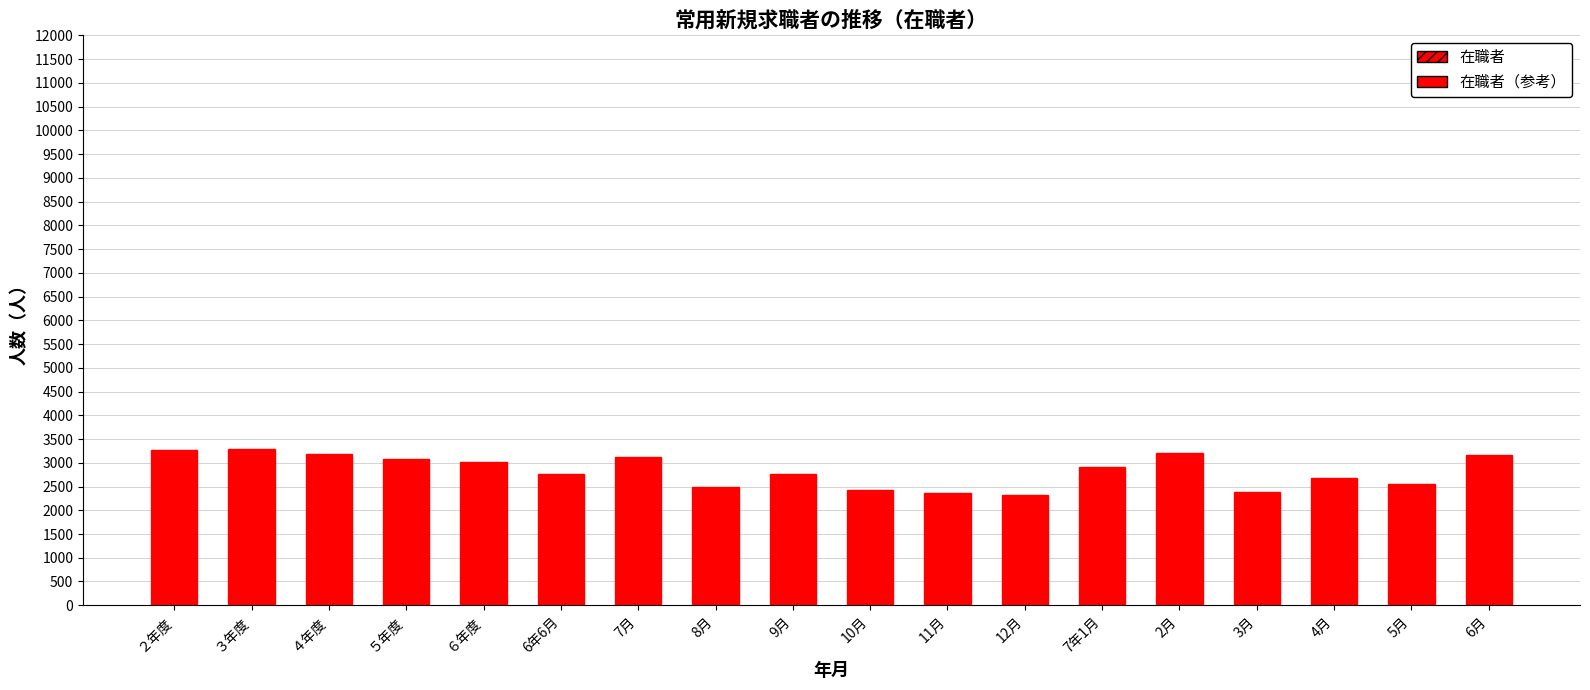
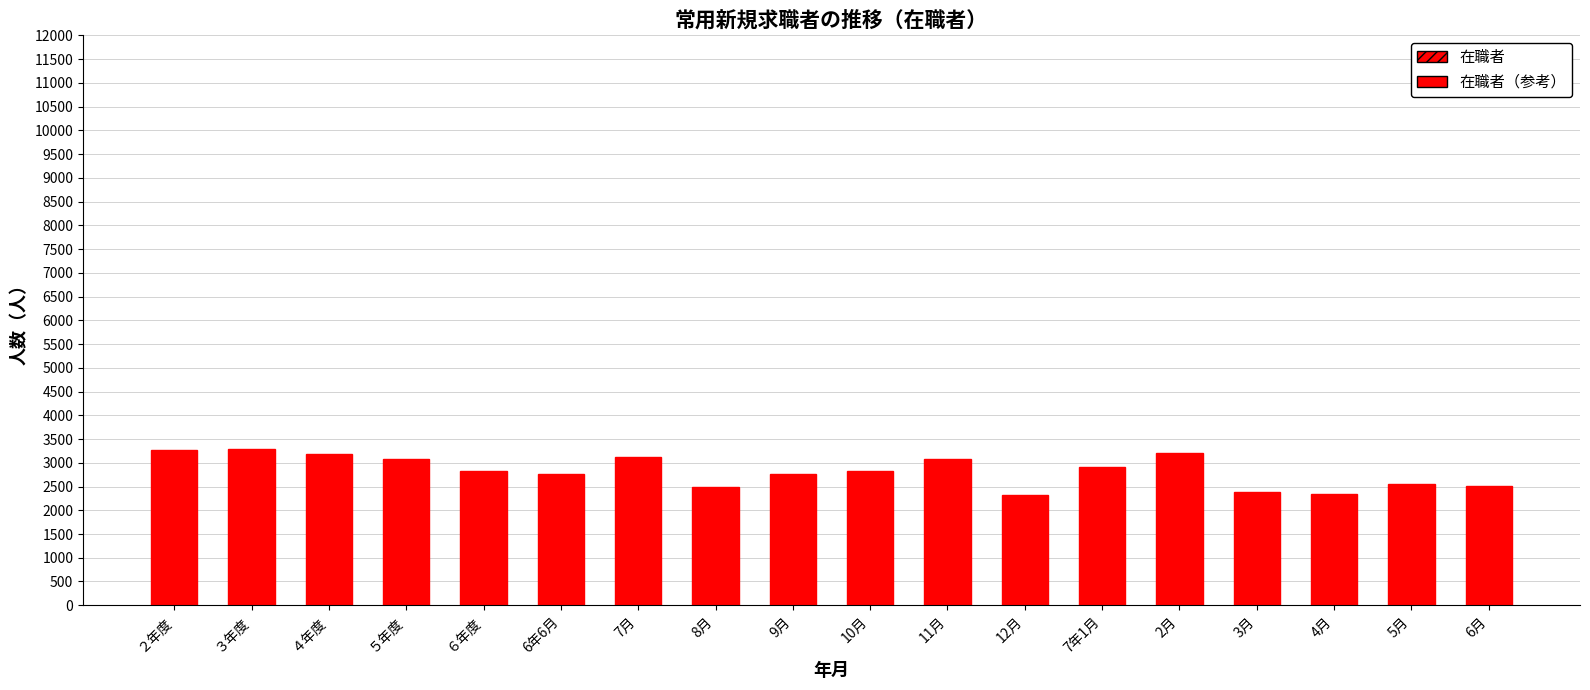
６年度: 3000 -> 2800
10月: 2400 -> 2800
11月: 2400 -> 3100
4月: 2700 -> 2300
6月: 3200 -> 2500
